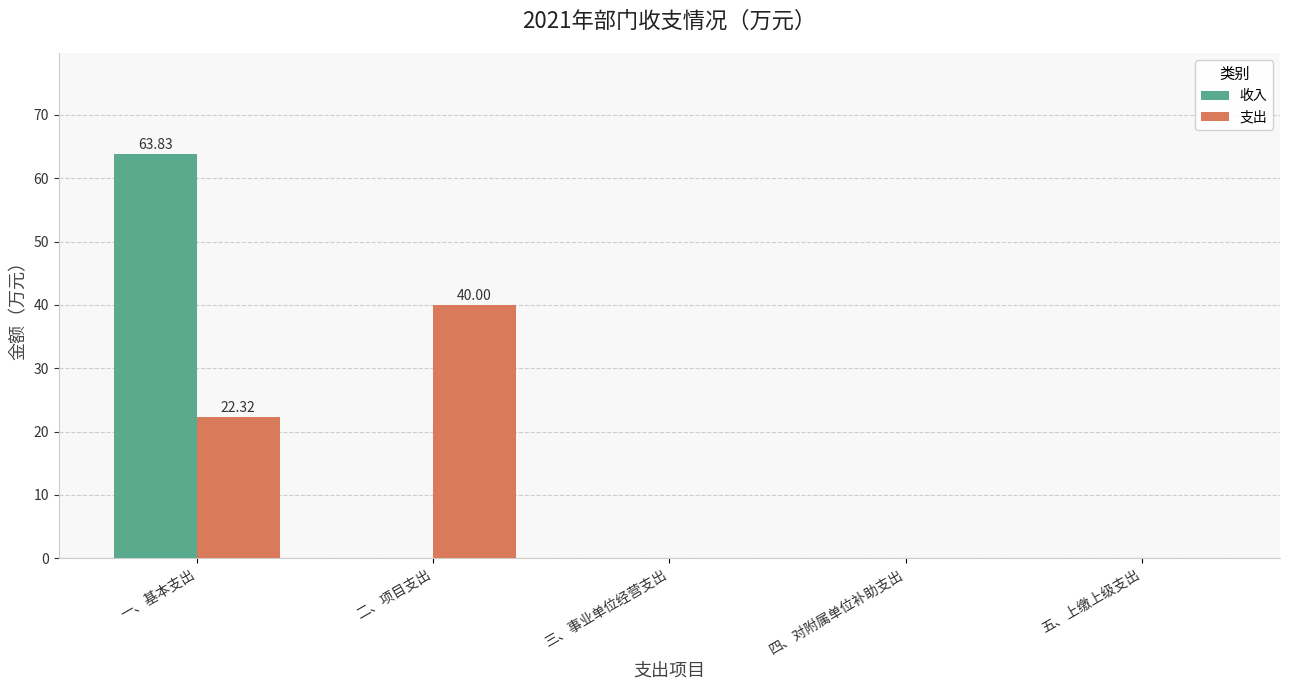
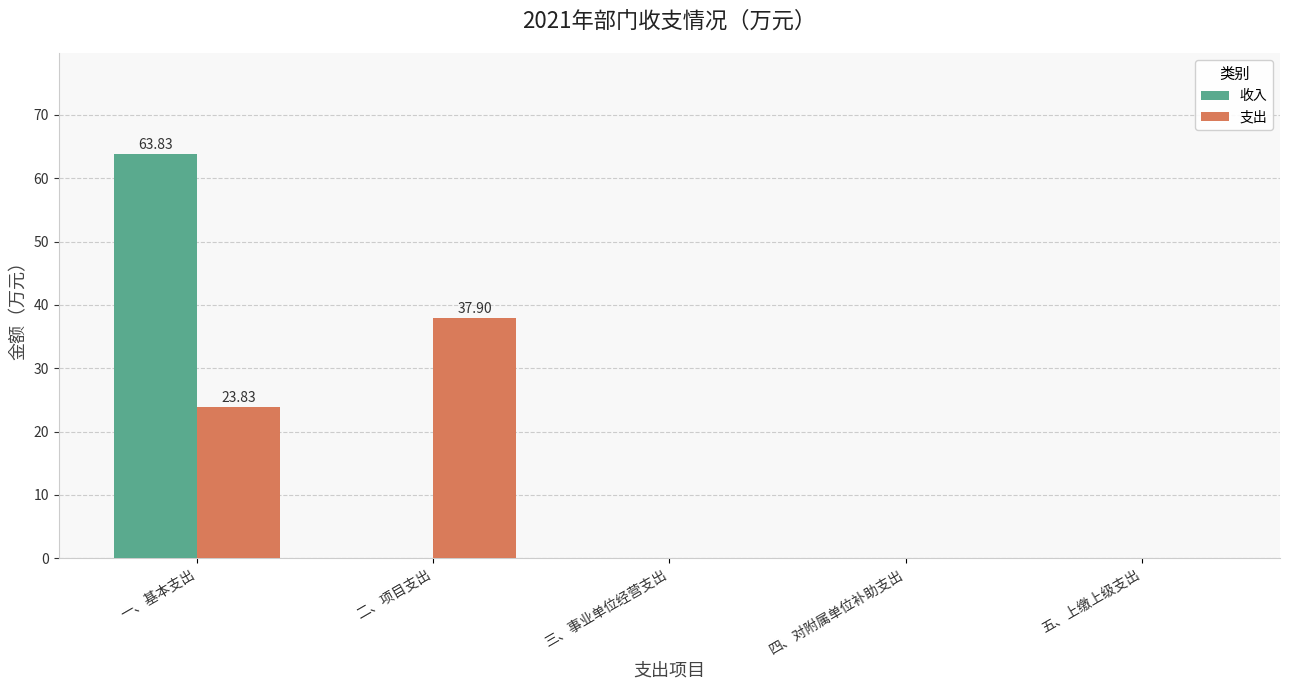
支出, 一、基本支出: 22.32 -> 23.83
支出, 二、项目支出: 40.00 -> 37.90
